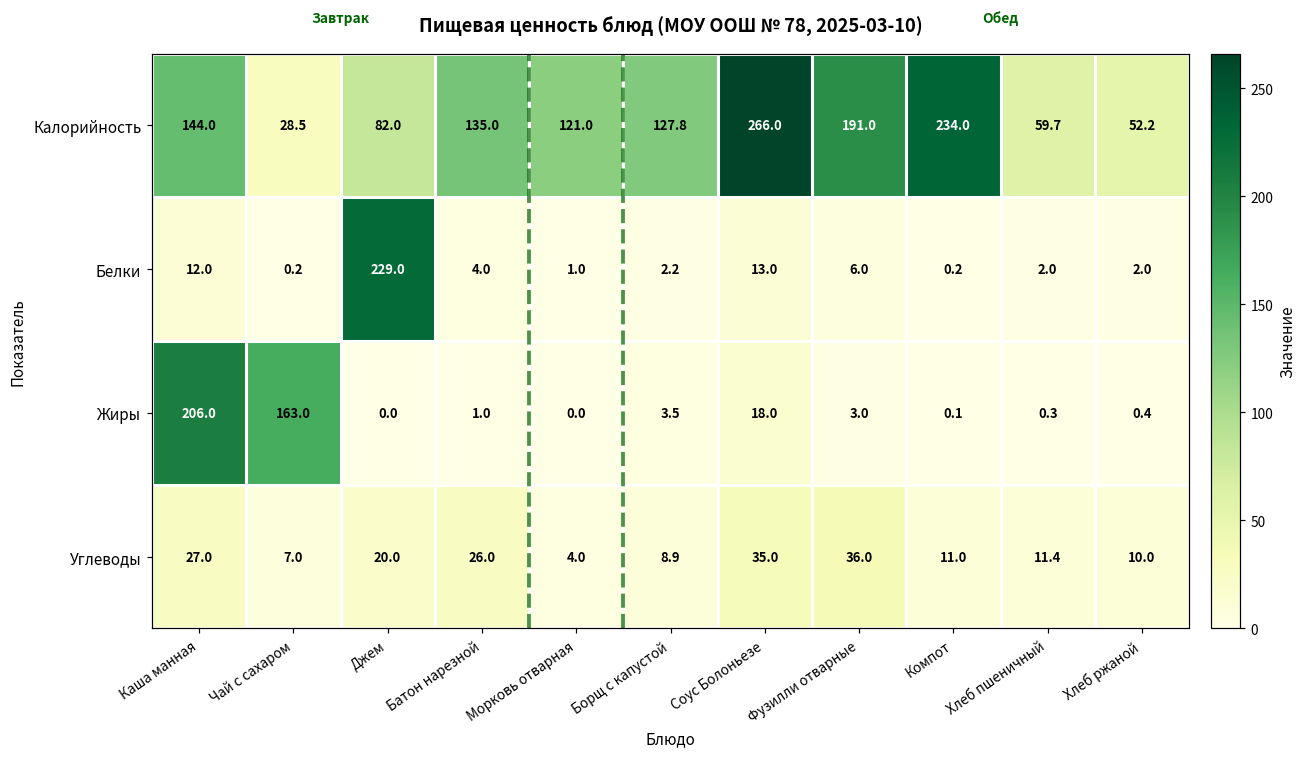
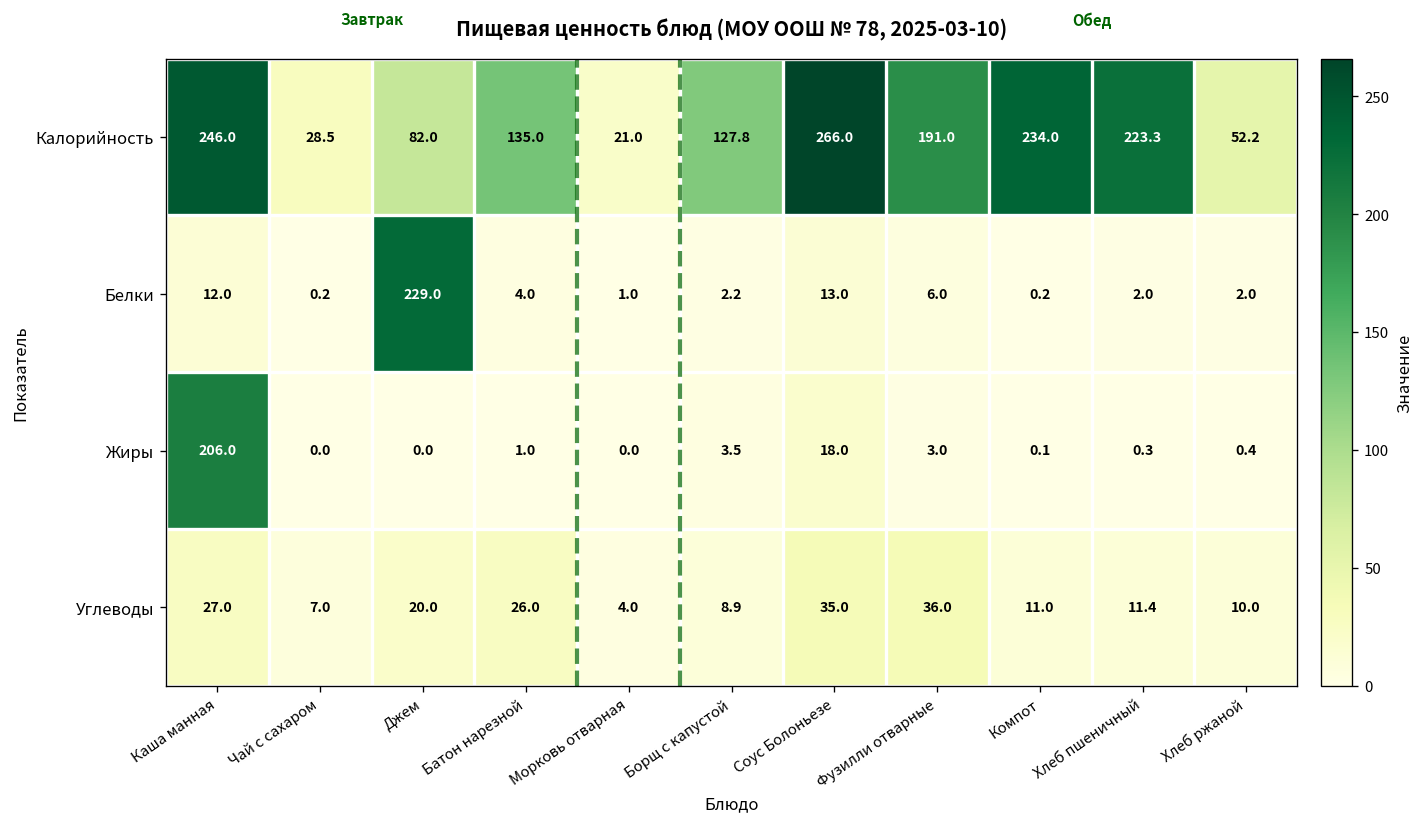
Калорийность, Каша манная: 144.0 -> 246.0
Калорийность, Морковь отварная: 121.0 -> 21.0
Калорийность, Хлеб пшеничный: 59.7 -> 223.3
Жиры, Чай с сахаром: 163.0 -> 0.0
